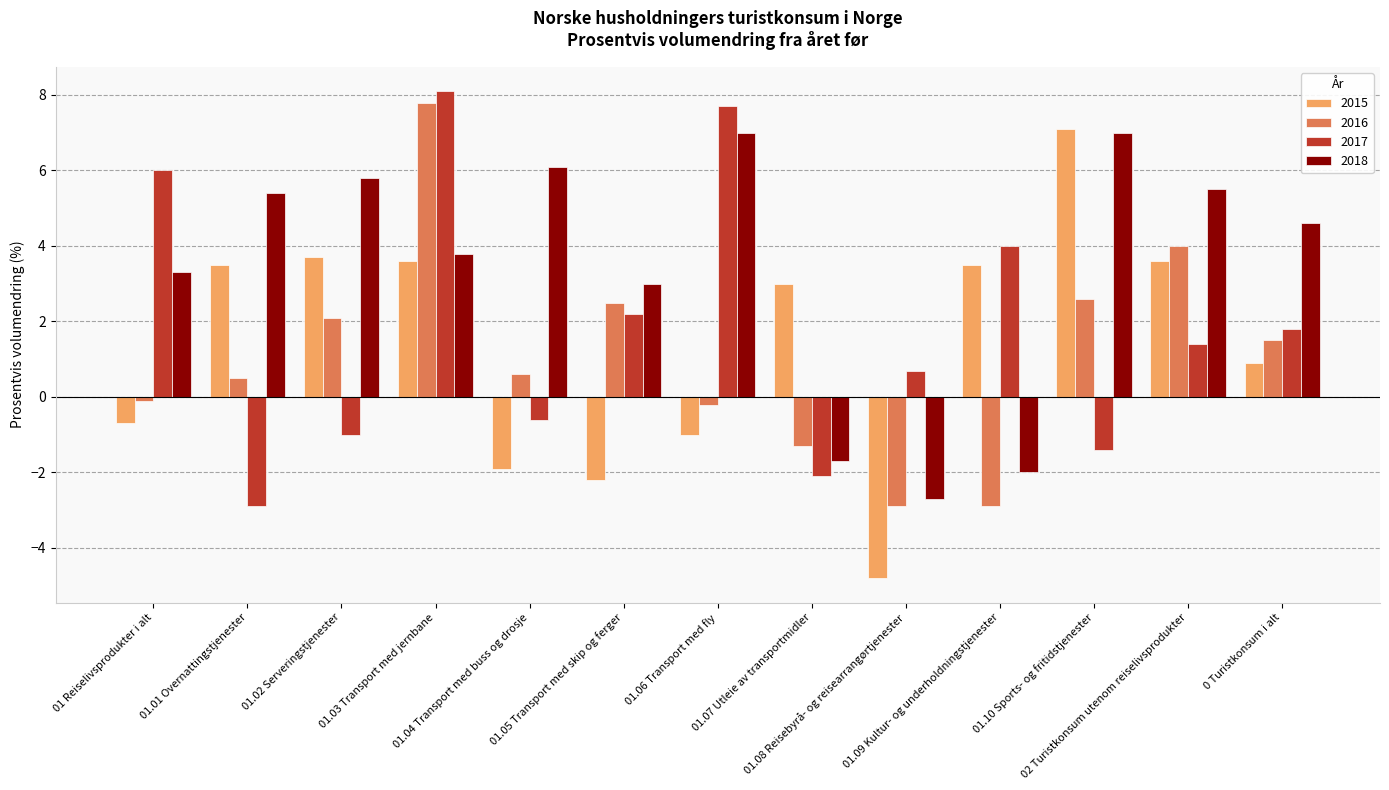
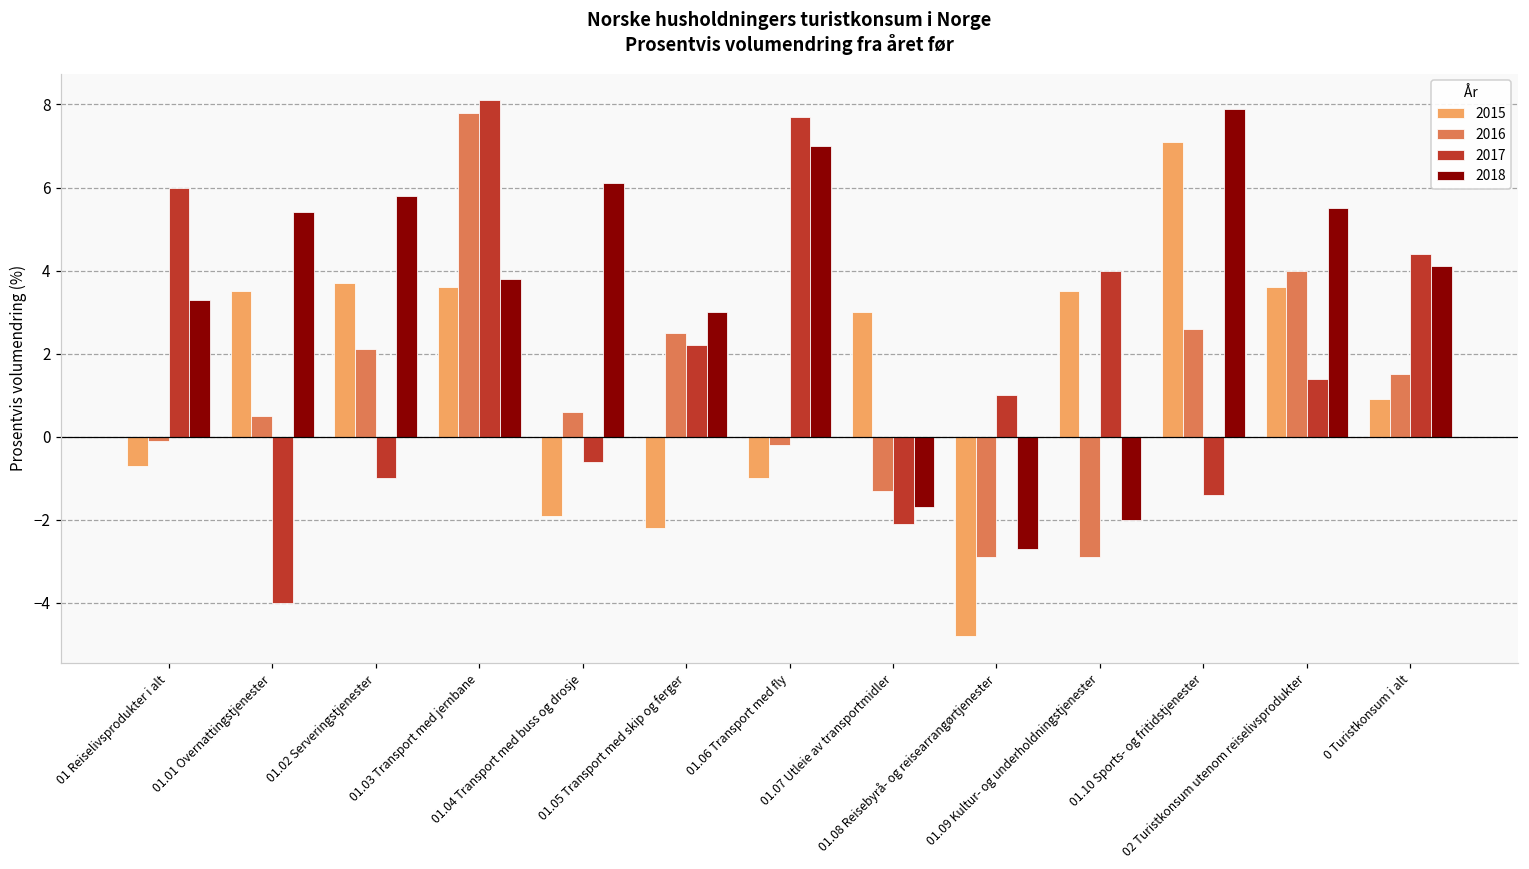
2017, 01.01 Overnattingstjenester: -2.9 -> -4.0
2017, 01.08 Reisebyrå- og reisearrangørtjenester: 0.7 -> 1.0
2018, 01.10 Sports- og fritidstjenester: 7.0 -> 7.9
2017, 0 Turistkonsum i alt: 1.8 -> 4.4
2018, 0 Turistkonsum i alt: 4.6 -> 4.1
